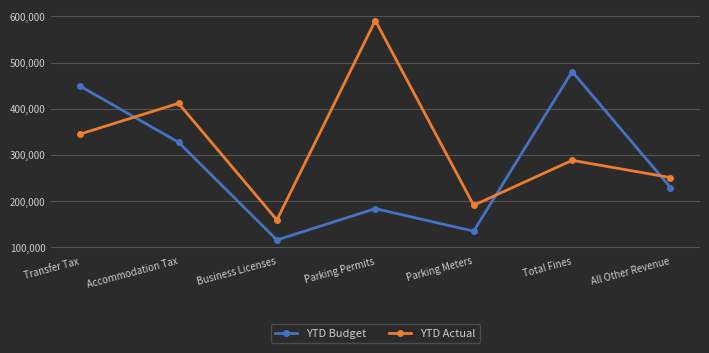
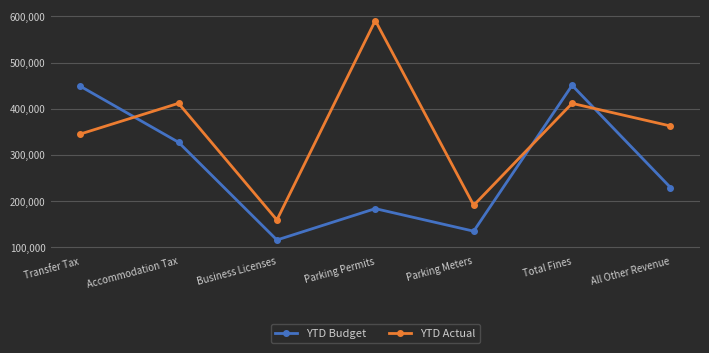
YTD Budget, Total Fines: 480,000 -> 450,000
YTD Actual, Total Fines: 290,000 -> 410,000
YTD Actual, All Other Revenue: 250,000 -> 360,000
